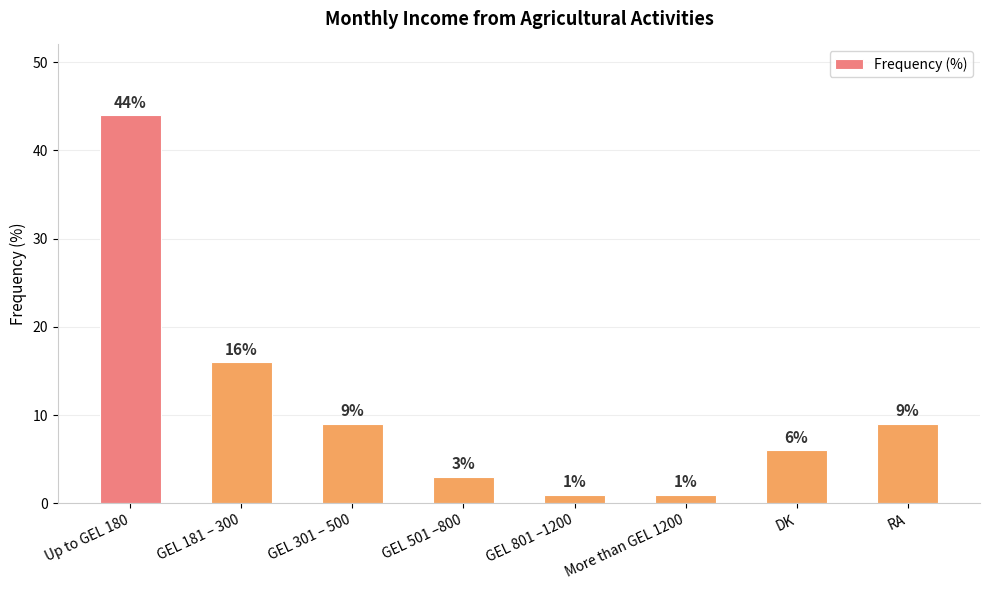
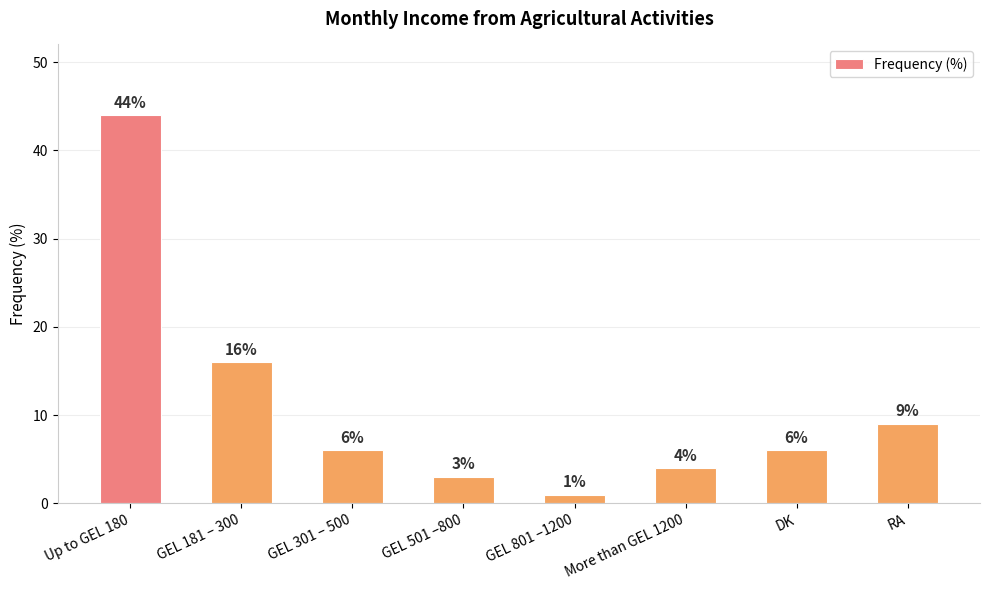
GEL 301 – 500: 9% -> 6%
More than GEL 1200: 1% -> 4%
